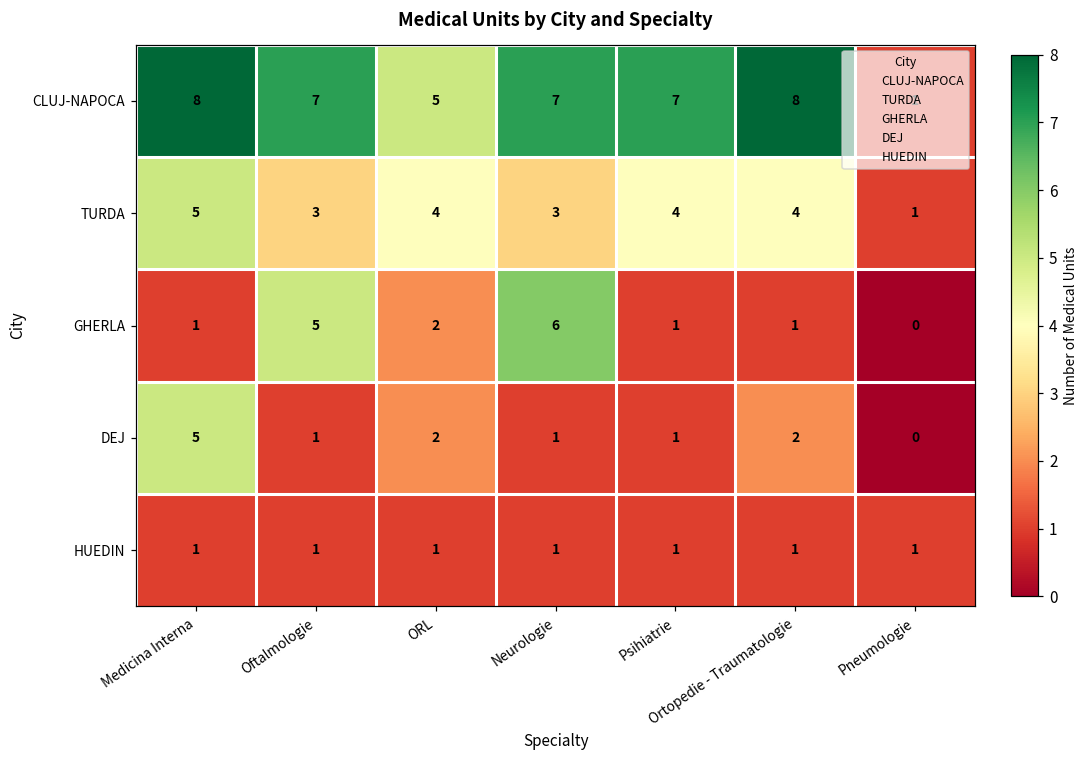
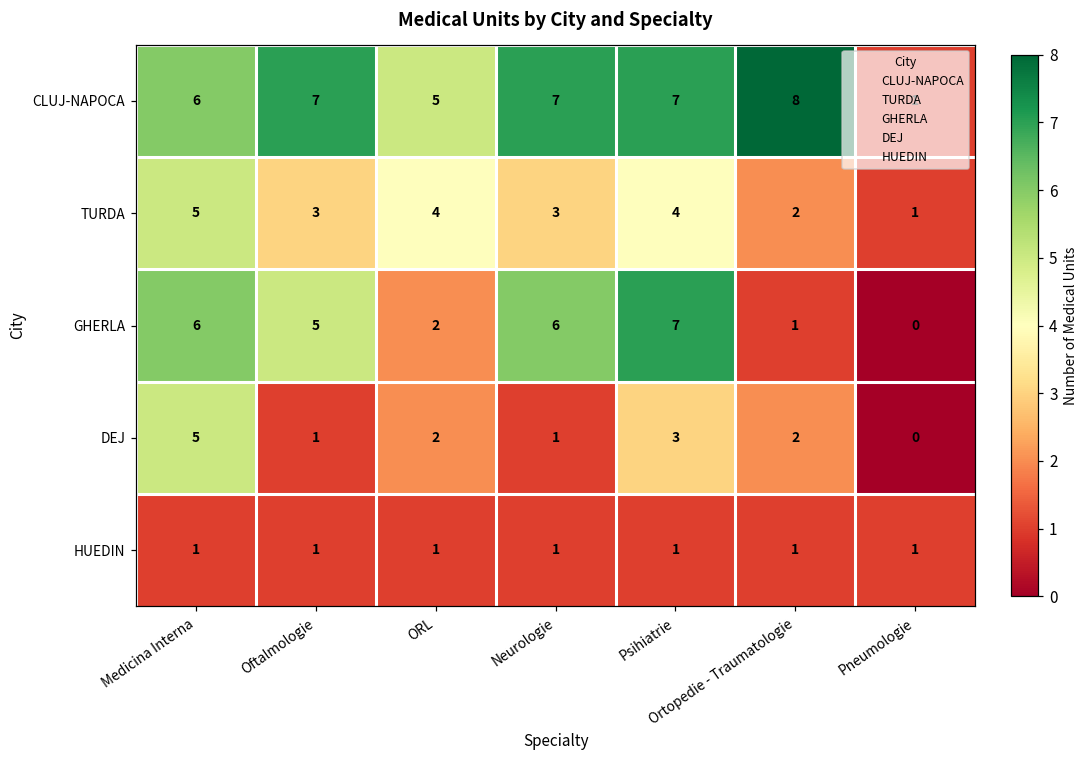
CLUJ-NAPOCA, Medicina Interna: 8 -> 6
TURDA, Ortopedie - Traumatologie: 4 -> 2
GHERLA, Medicina Interna: 1 -> 6
GHERLA, Psihiatrie: 1 -> 7
DEJ, Psihiatrie: 1 -> 3
